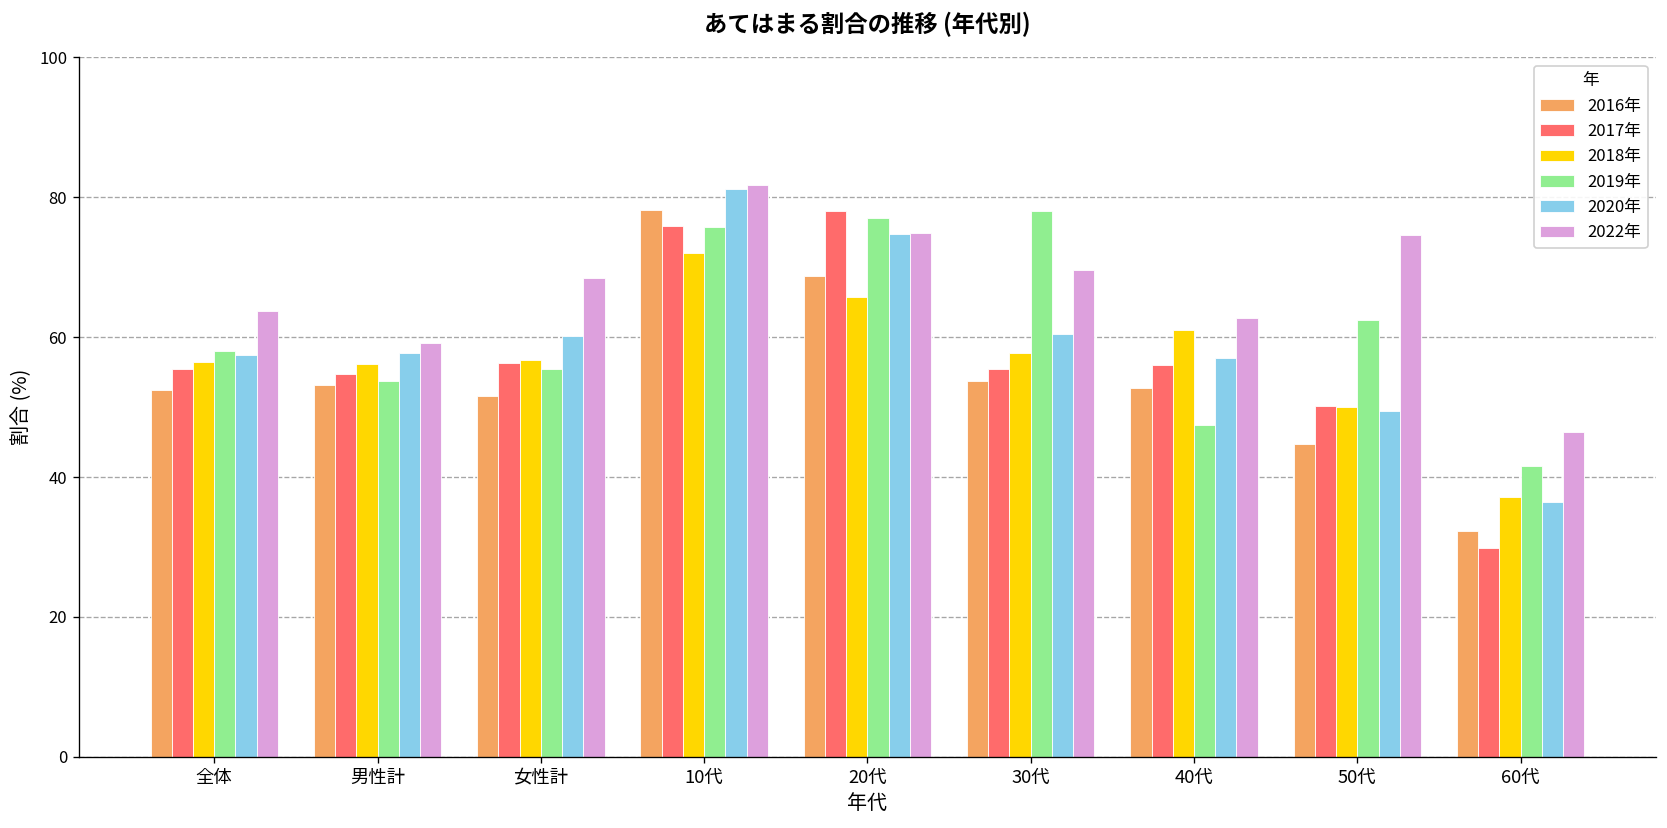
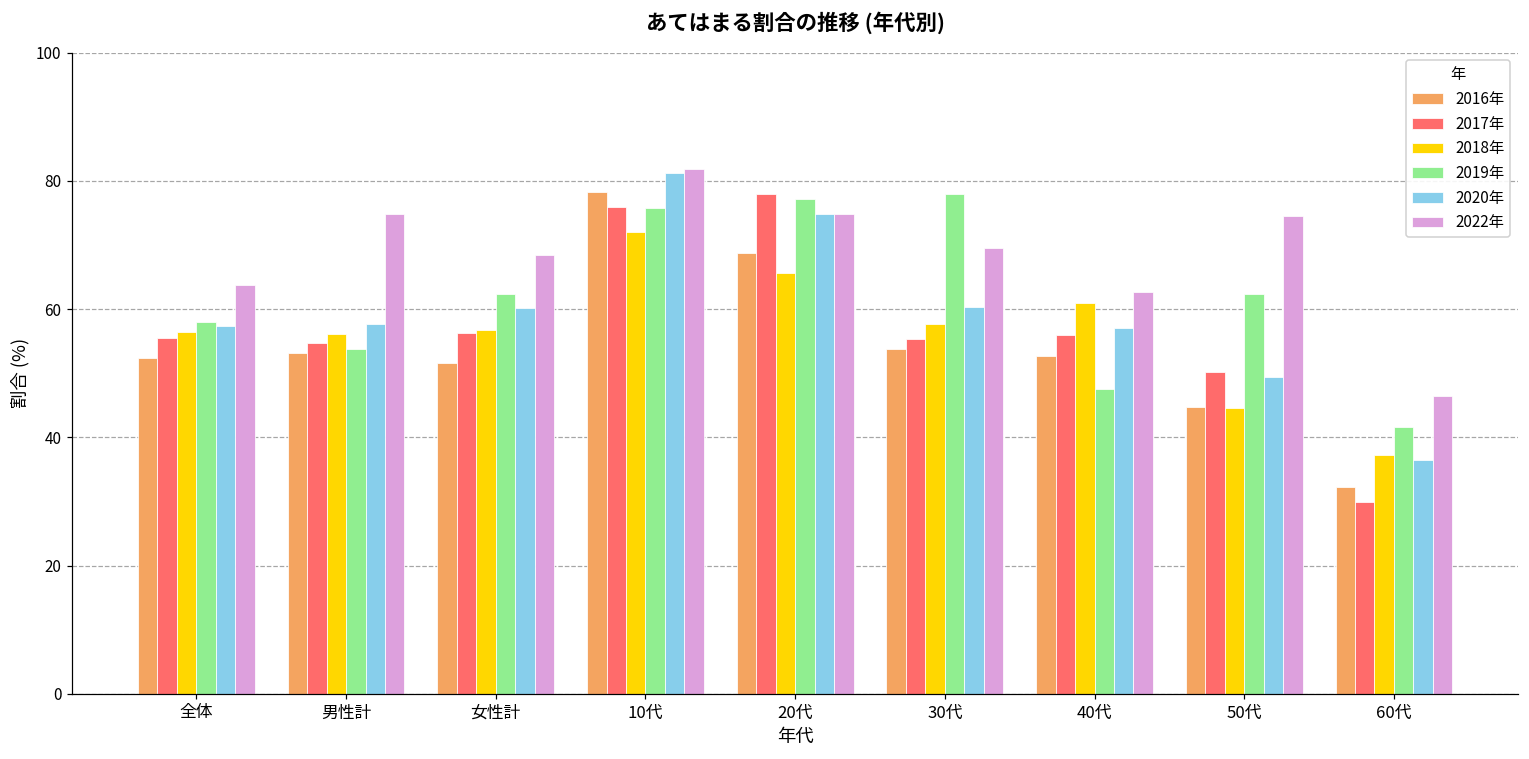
2022年, 男性計: 59 -> 75
2019年, 女性計: 55 -> 62
2018年, 50代: 50 -> 45
